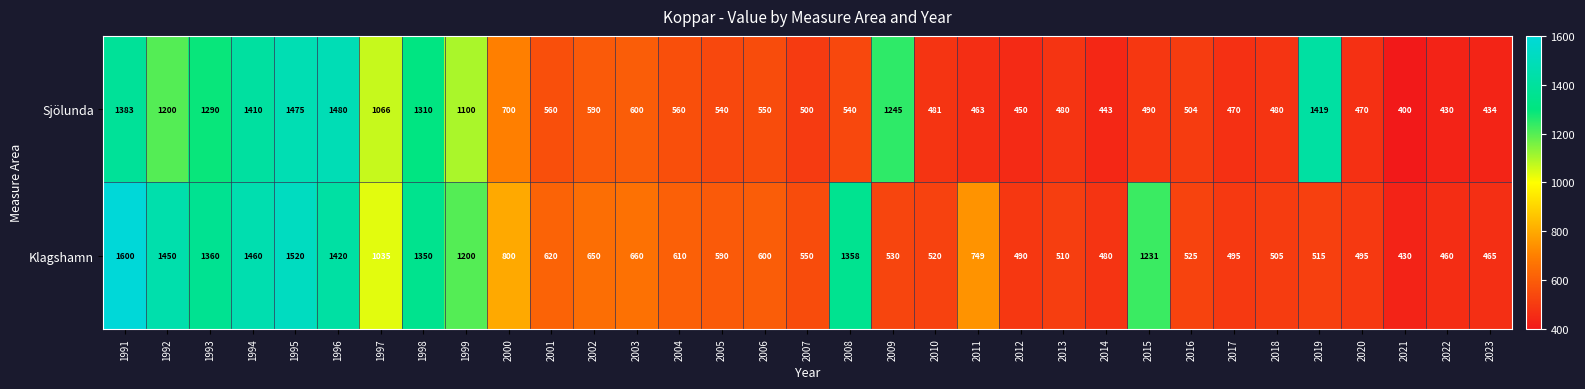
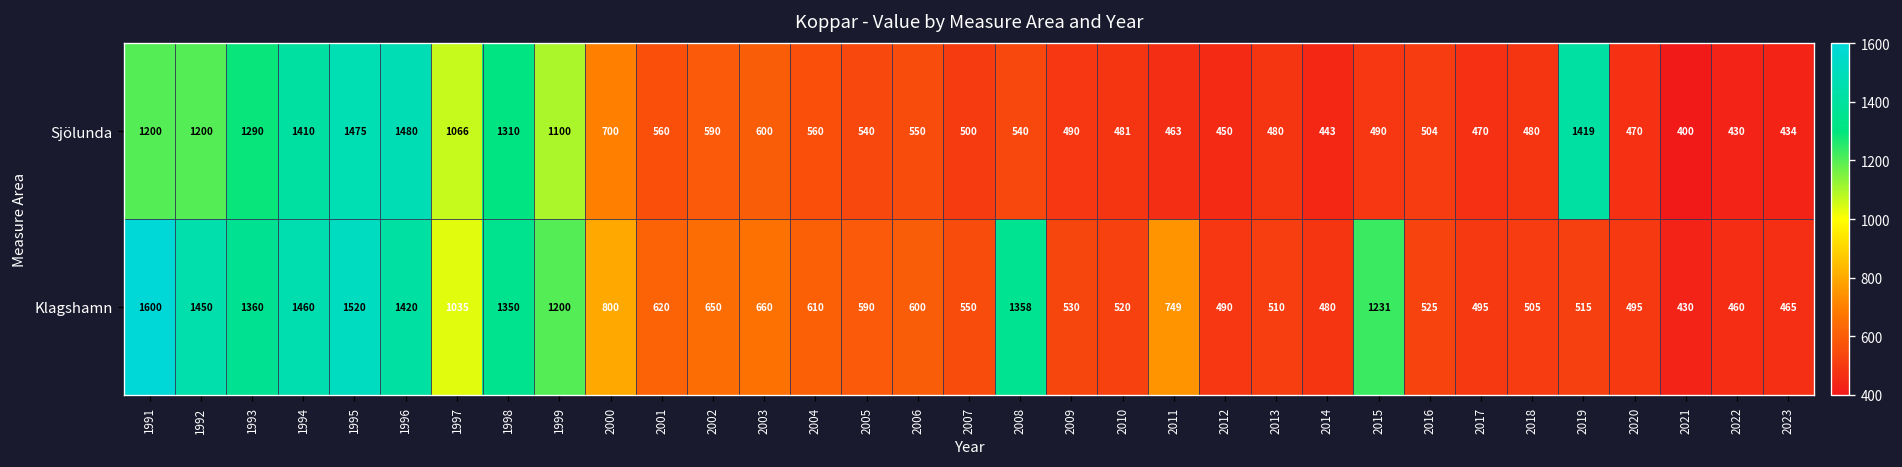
Sjölunda, 1991: 1383 -> 1200
Sjölunda, 2009: 1245 -> 490
